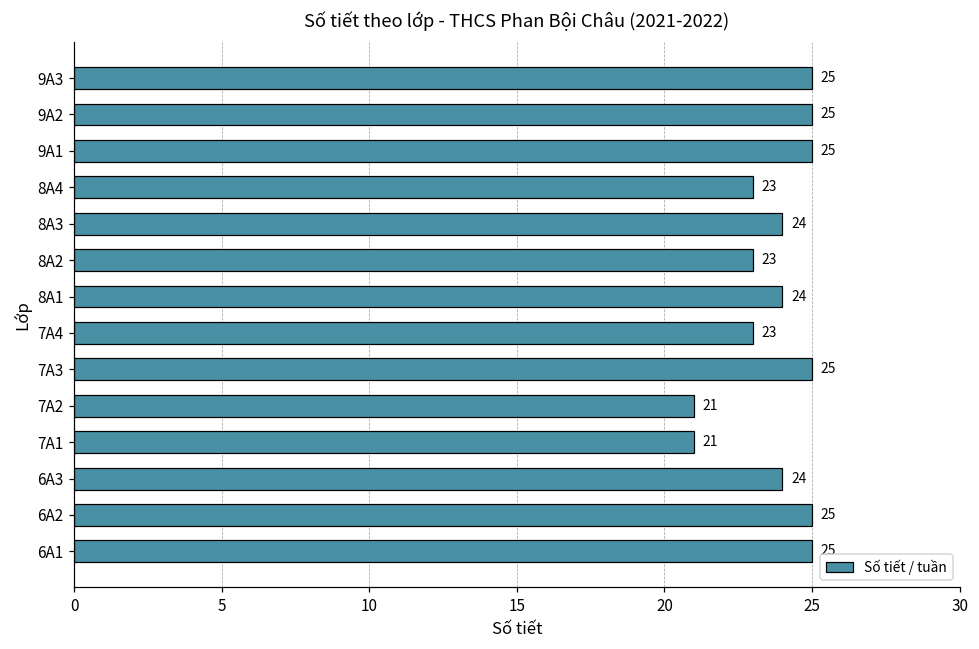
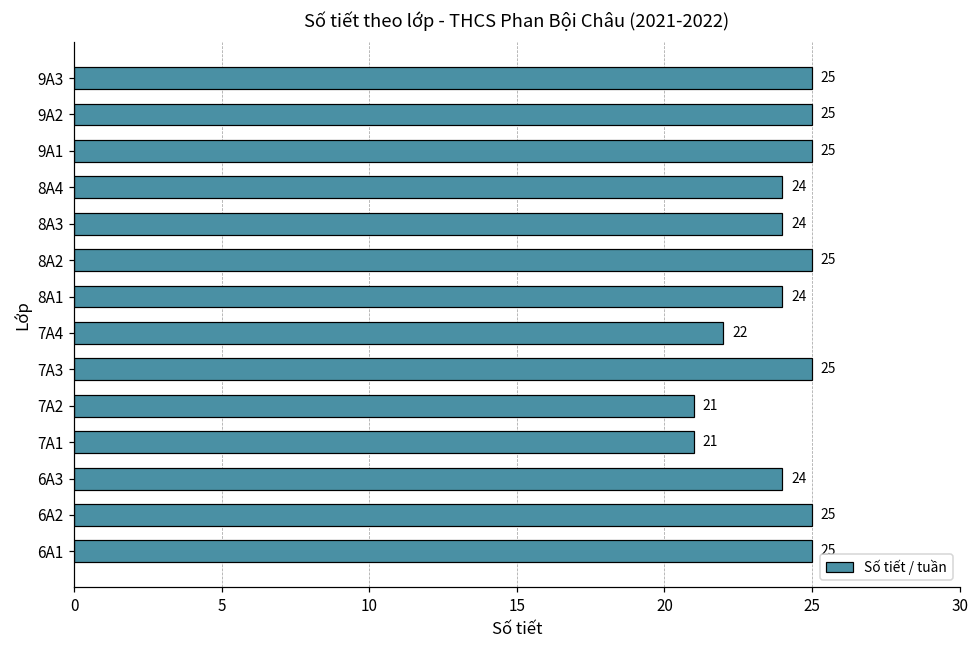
8A4: 23 -> 24
8A2: 23 -> 25
7A4: 23 -> 22
